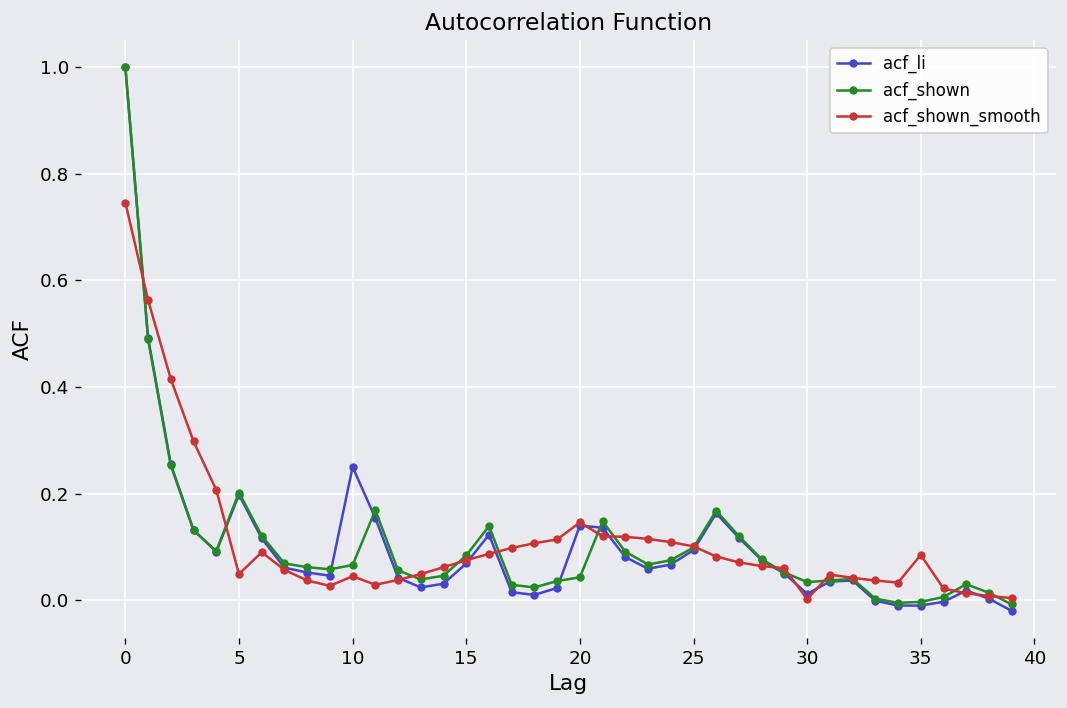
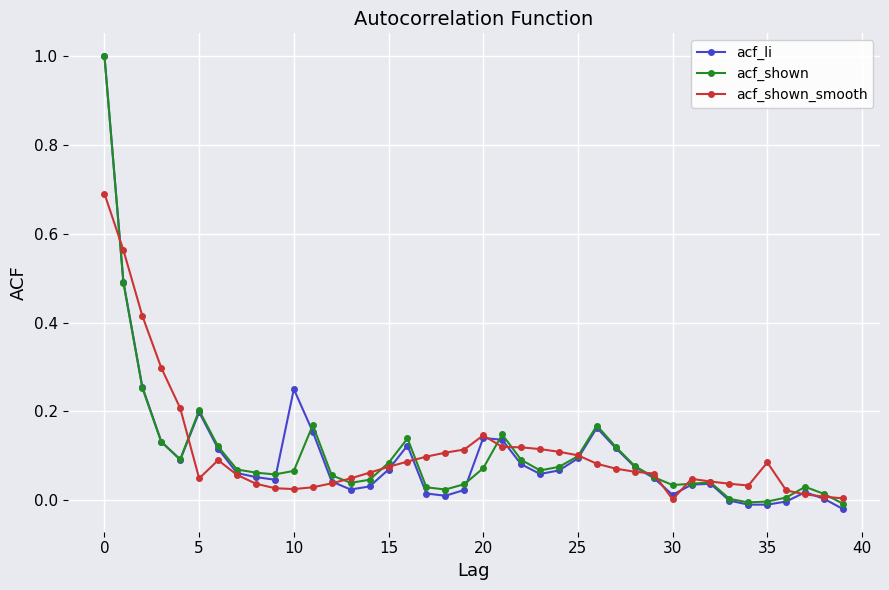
acf_shown_smooth, 0: 0.75 -> 0.69
acf_shown_smooth, 10: 0.05 -> 0.03
acf_shown, 20: 0.04 -> 0.07
